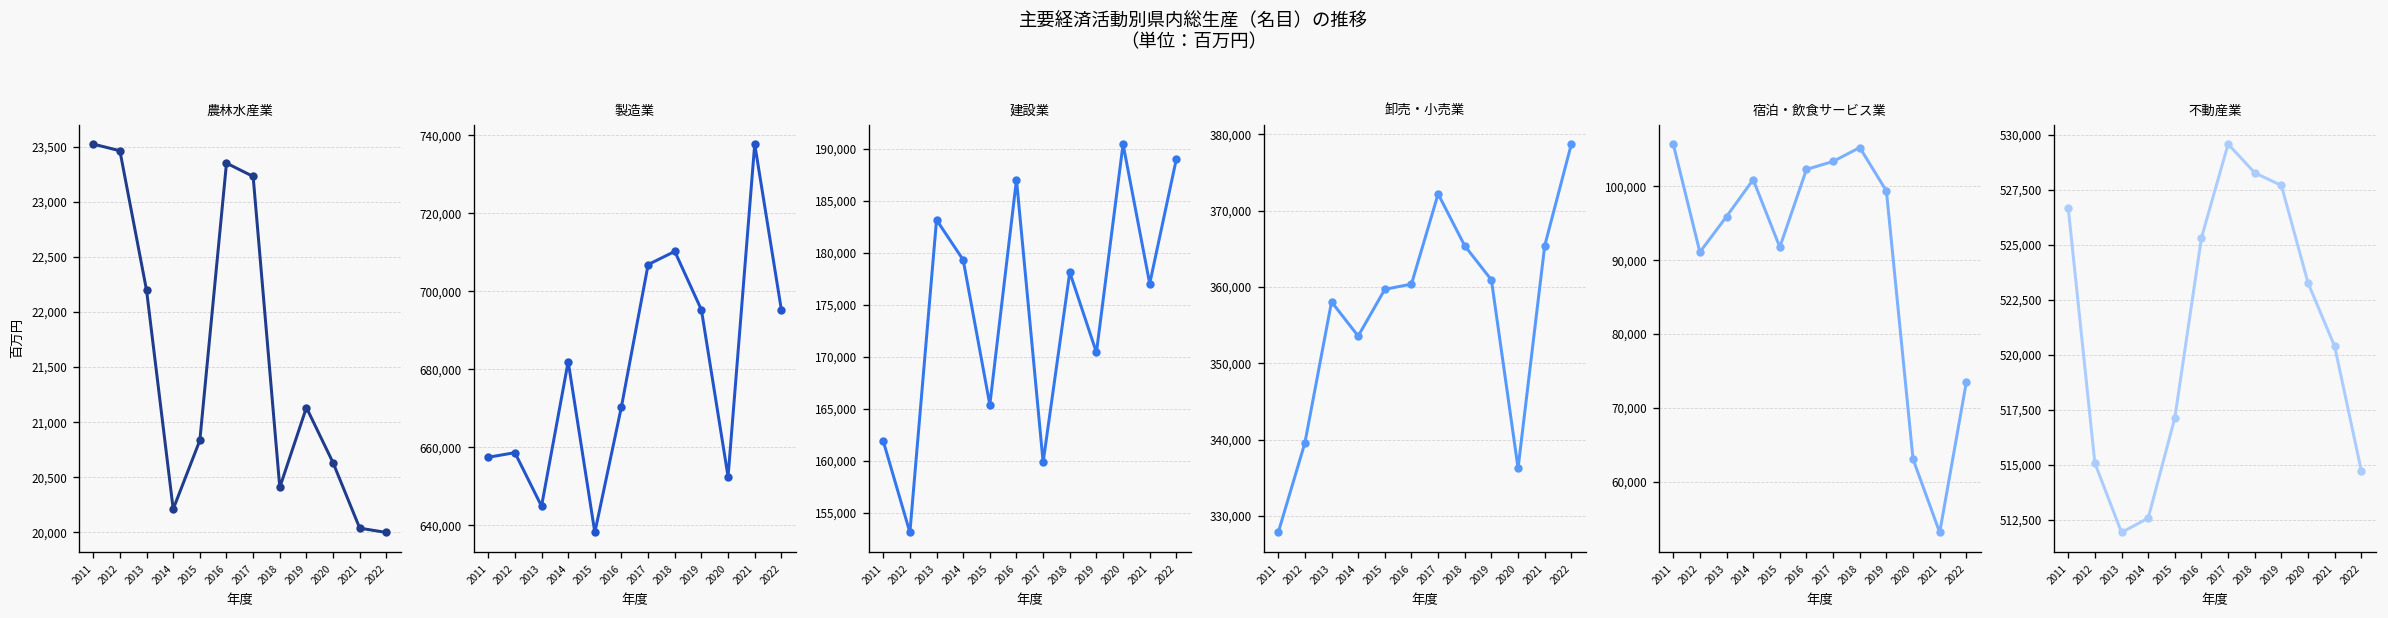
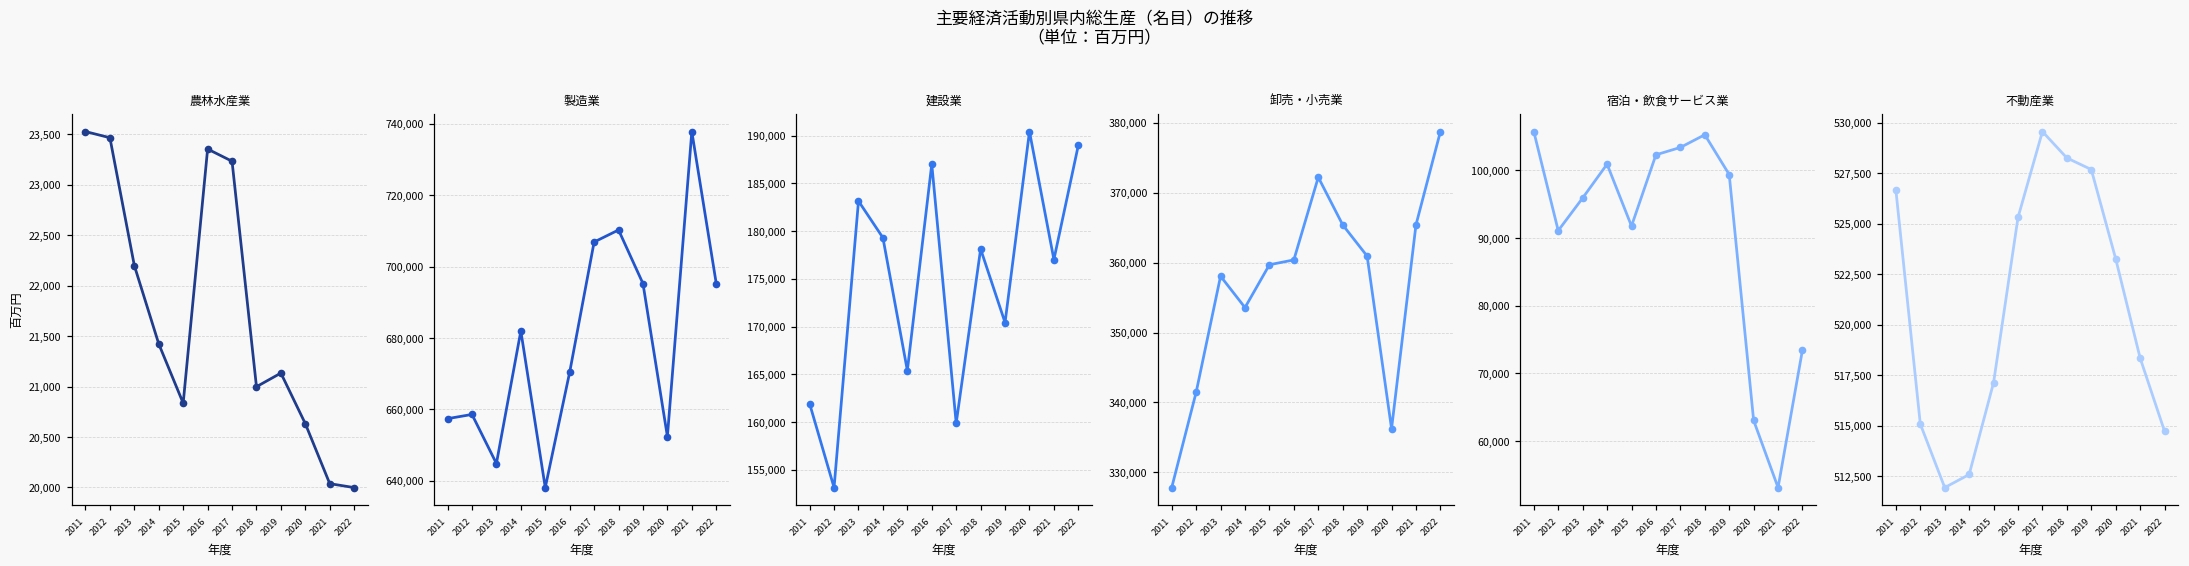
農林水産業, 2014: 20,200 -> 21,400
農林水産業, 2018: 20,400 -> 21,000
卸売・小売業, 2012: 340,000 -> 341,000
不動産業, 2021: 520,400 -> 518,300
